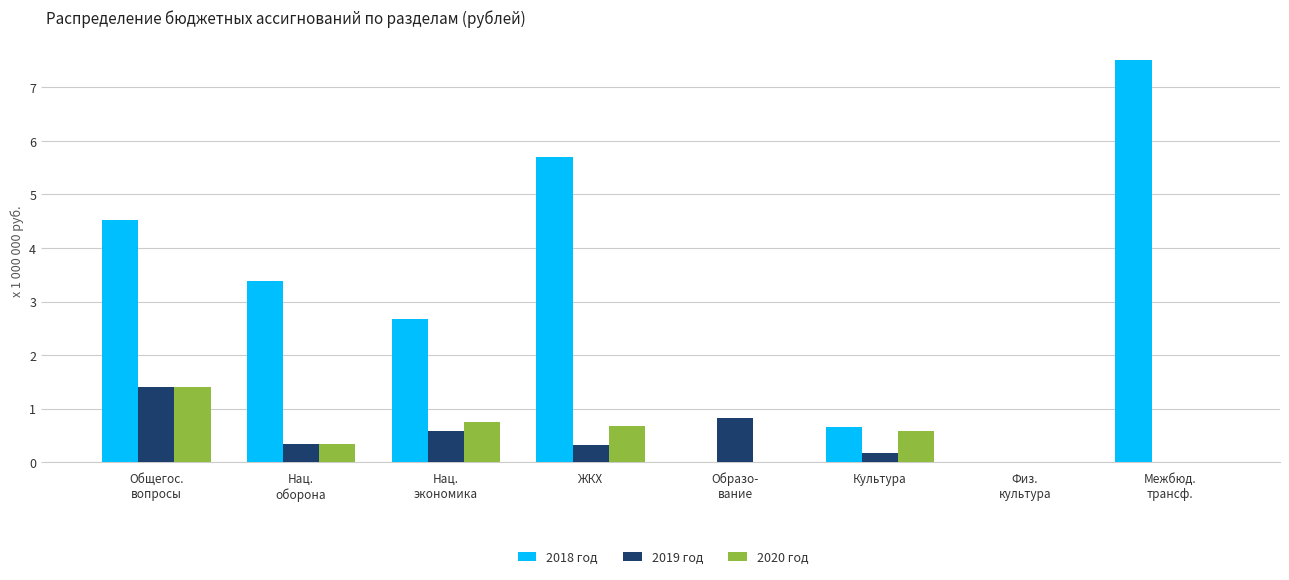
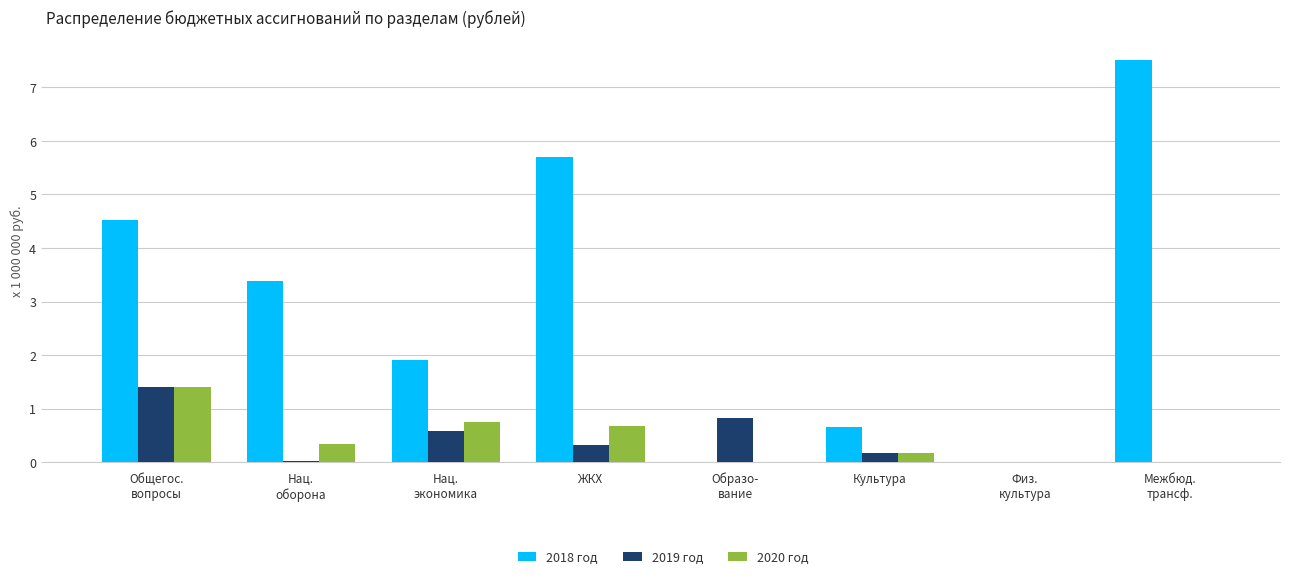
2019 год, Нац. оборона: 0.3 -> 0.0
2018 год, Нац. экономика: 2.7 -> 1.9
2020 год, Культура: 0.6 -> 0.2
